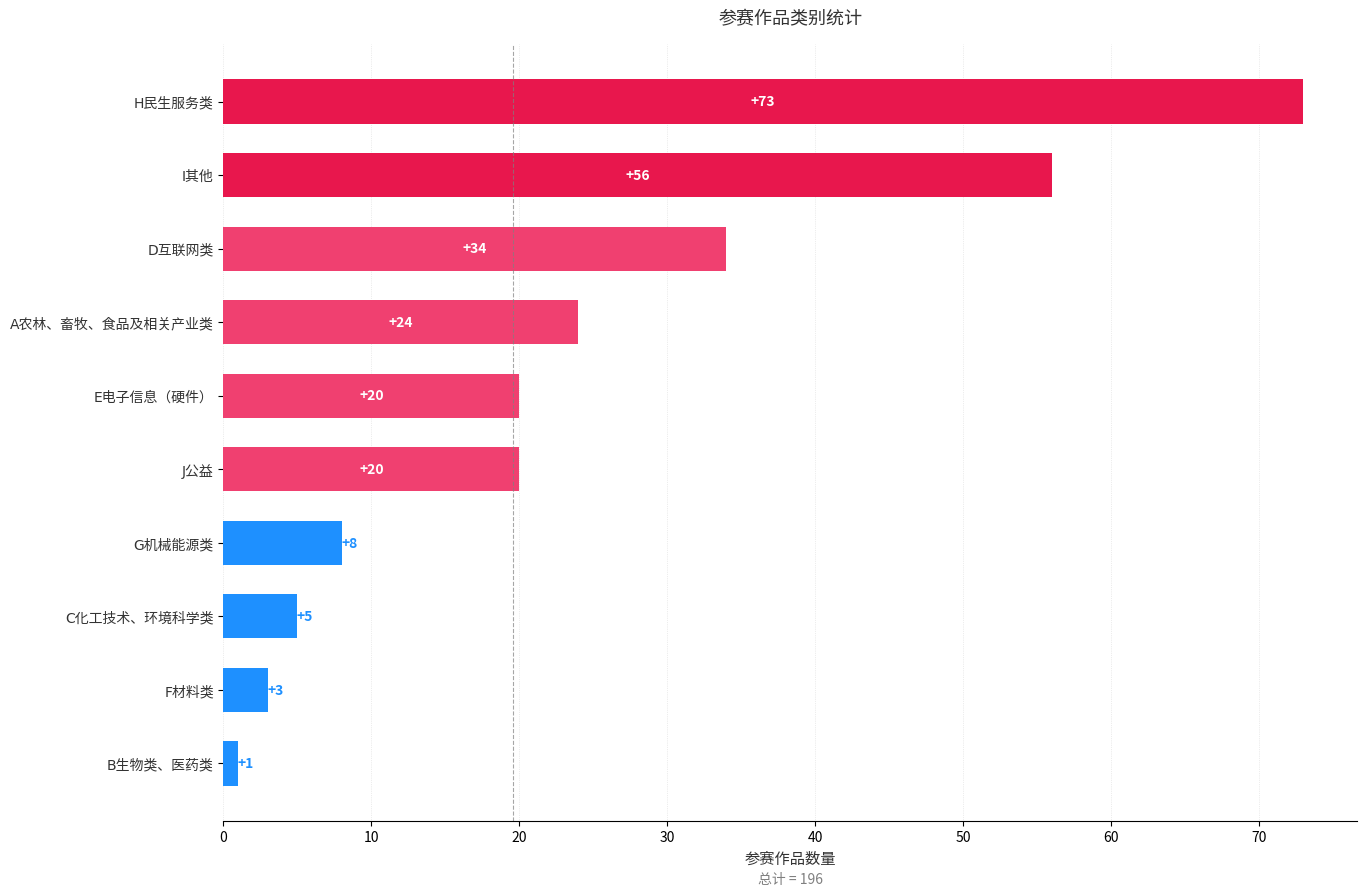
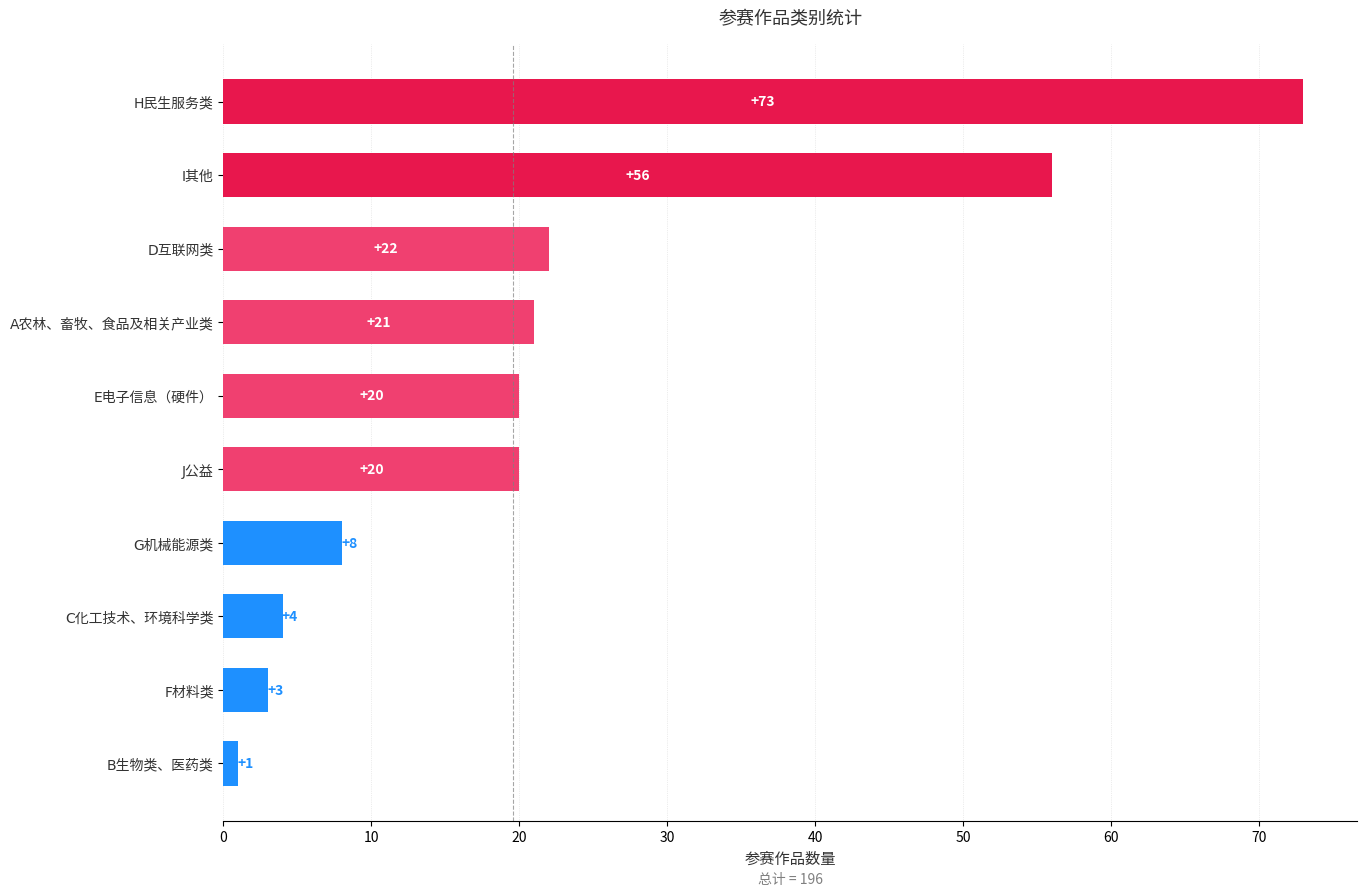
D互联网类: +34 -> +22
A农林、畜牧、食品及相关产业类: +24 -> +21
C化工技术、环境科学类: +5 -> +4
